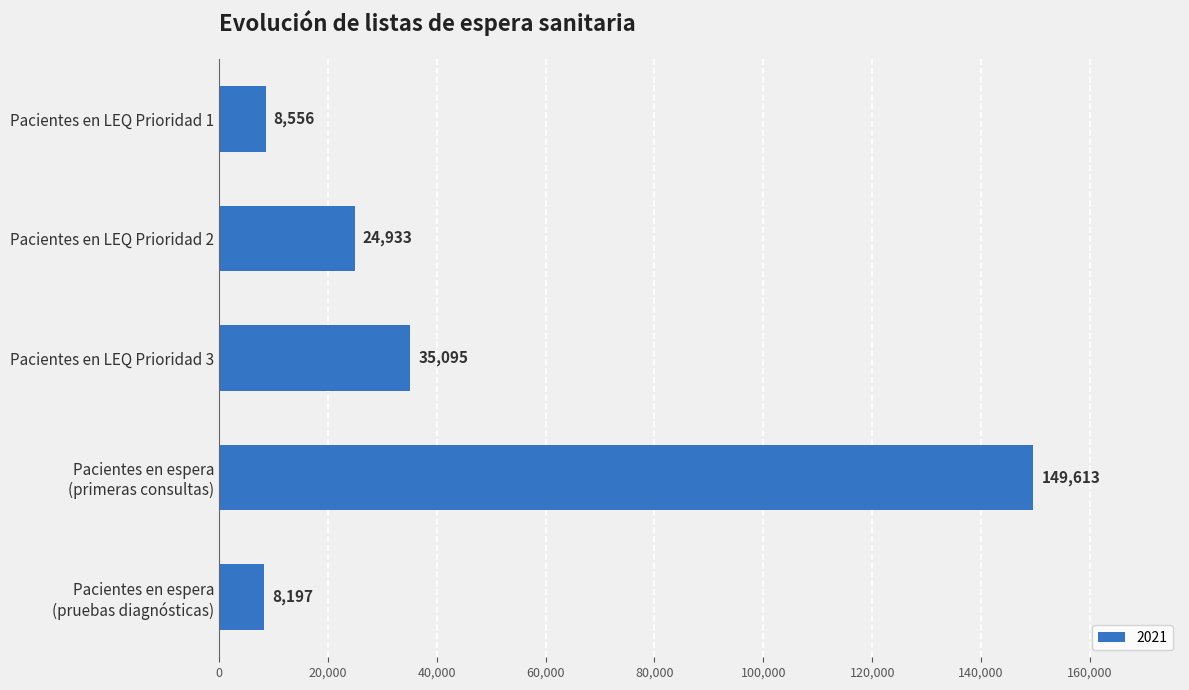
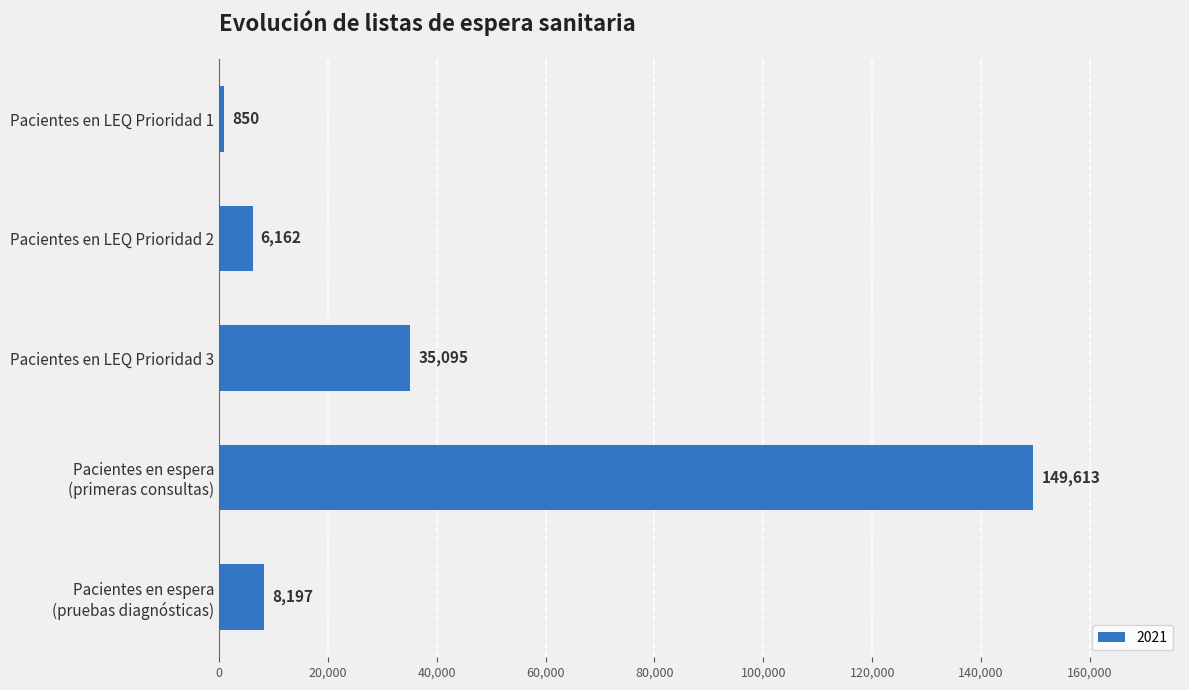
Pacientes en LEQ Prioridad 1: 8,556 -> 850
Pacientes en LEQ Prioridad 2: 24,933 -> 6,162
